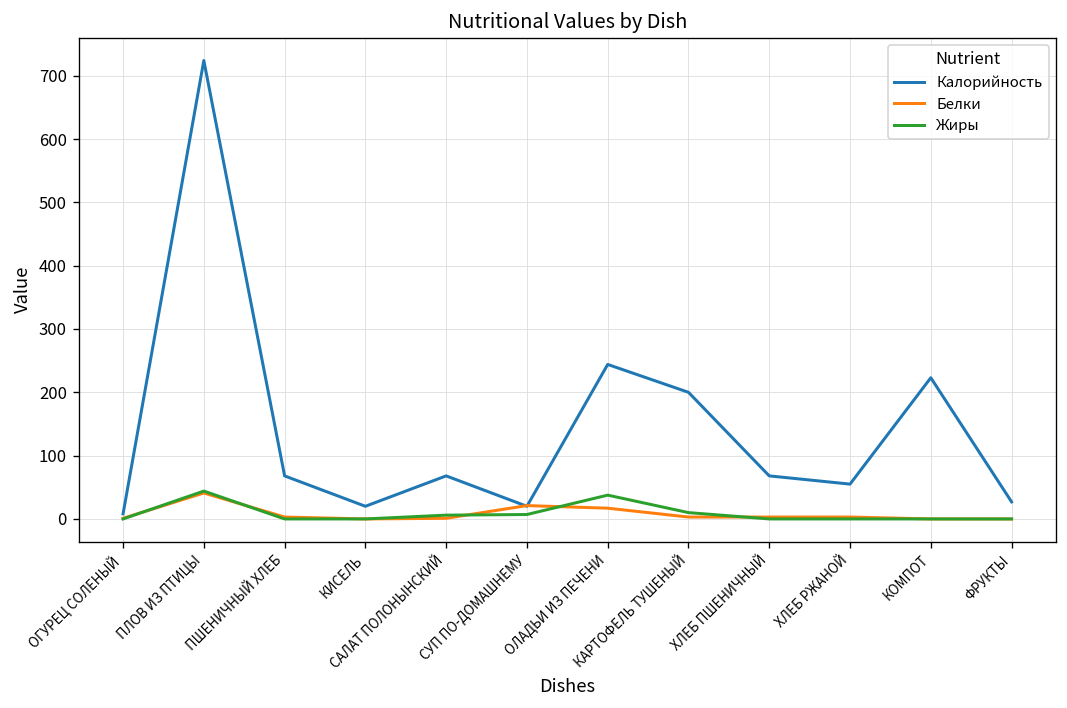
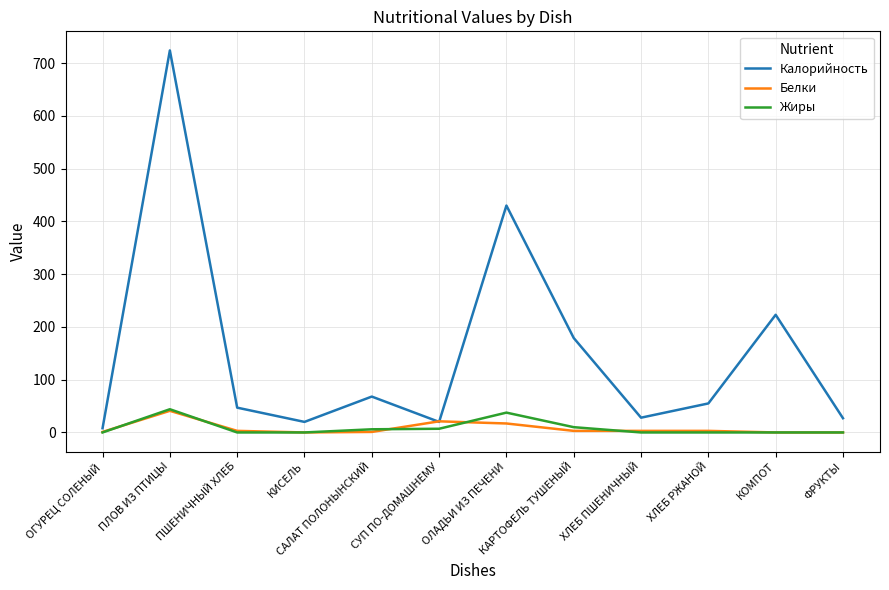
Калорийность, ПШЕНИЧНЫЙ ХЛЕБ: 70 -> 50
Калорийность, ОЛАДЬИ ИЗ ПЕЧЕНИ: 240 -> 430
Калорийность, КАРТОФЕЛЬ ТУШЕНЫЙ: 200 -> 180
Калорийность, ХЛЕБ ПШЕНИЧНЫЙ: 70 -> 30
